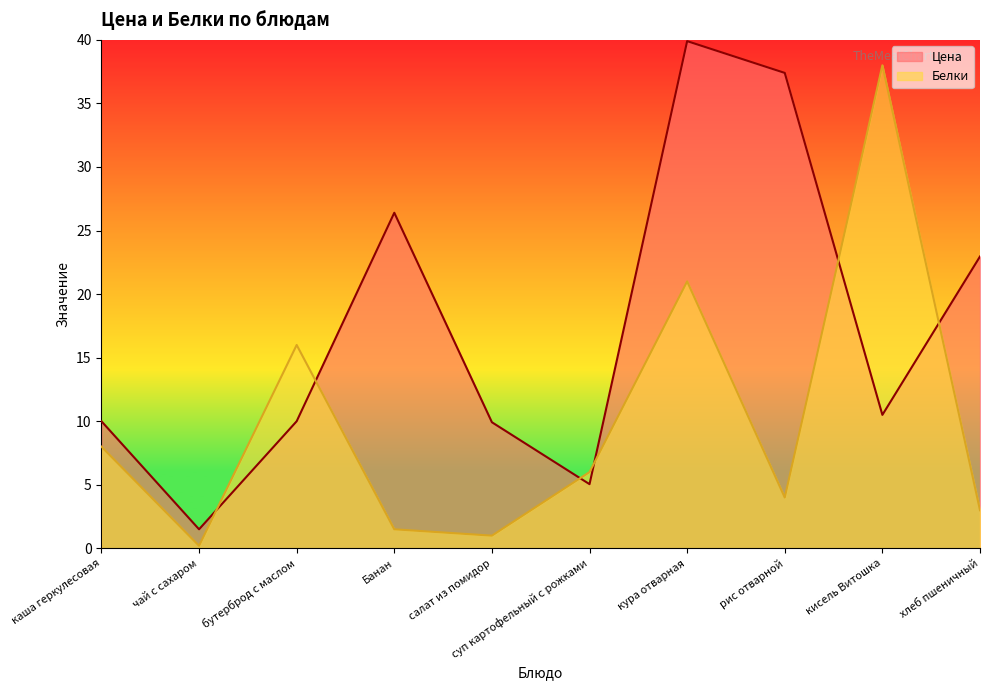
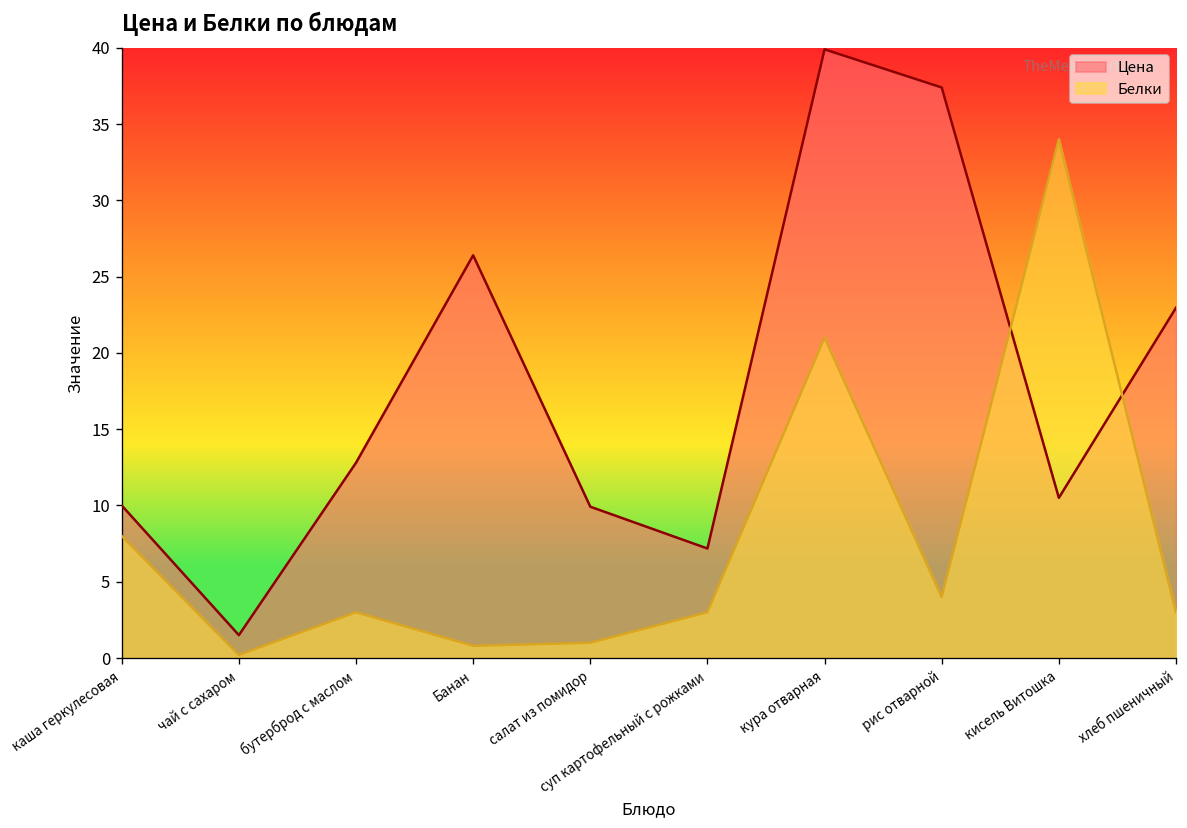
Цена, бутерброд с маслом: 10.0 -> 12.8
Белки, бутерброд с маслом: 16 -> 3
Белки, Банан: 1.5 -> 0.8
Цена, суп картофельный с рожками: 5.1 -> 7.2
Белки, суп картофельный с рожками: 6 -> 3
Белки, кисель Витошка: 38 -> 34
